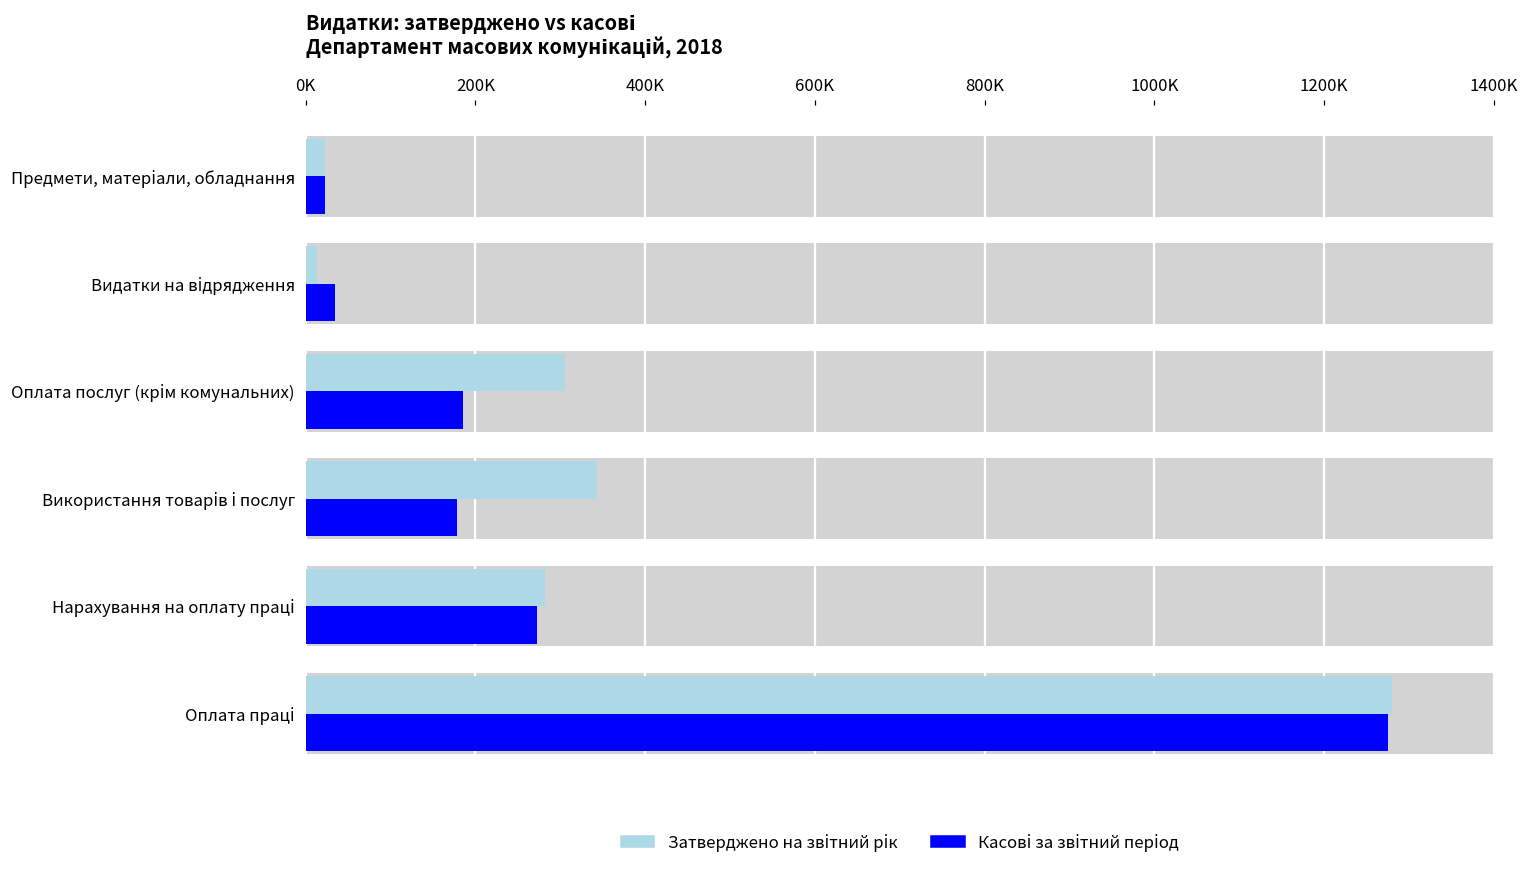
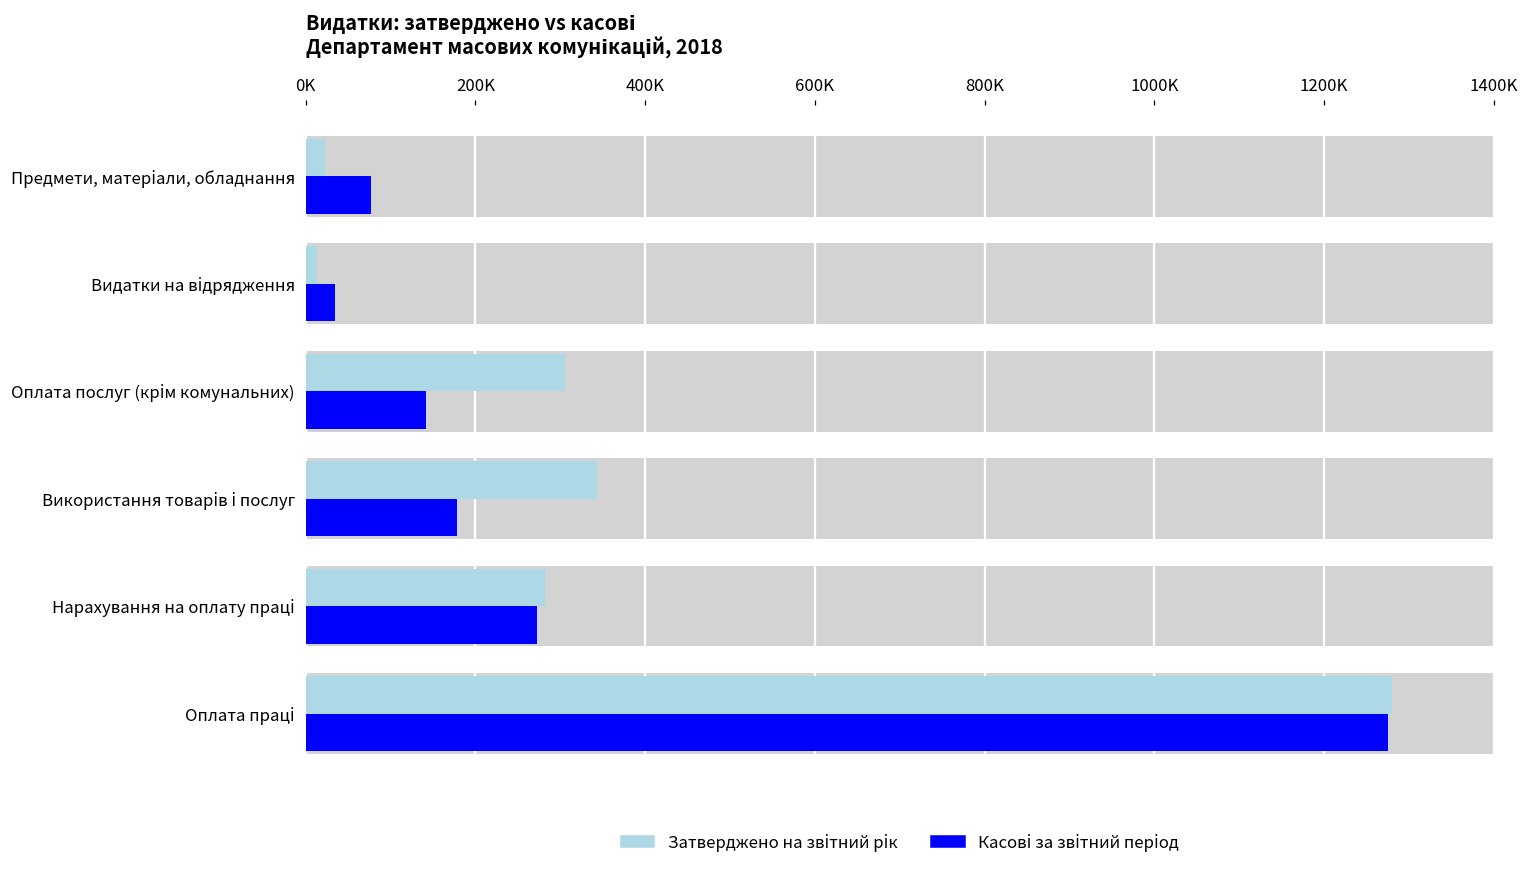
Касові за звітний період, Предмети, матеріали, обладнання: 20000 -> 80000
Касові за звітний період, Оплата послуг (крім комунальних): 190000 -> 140000
